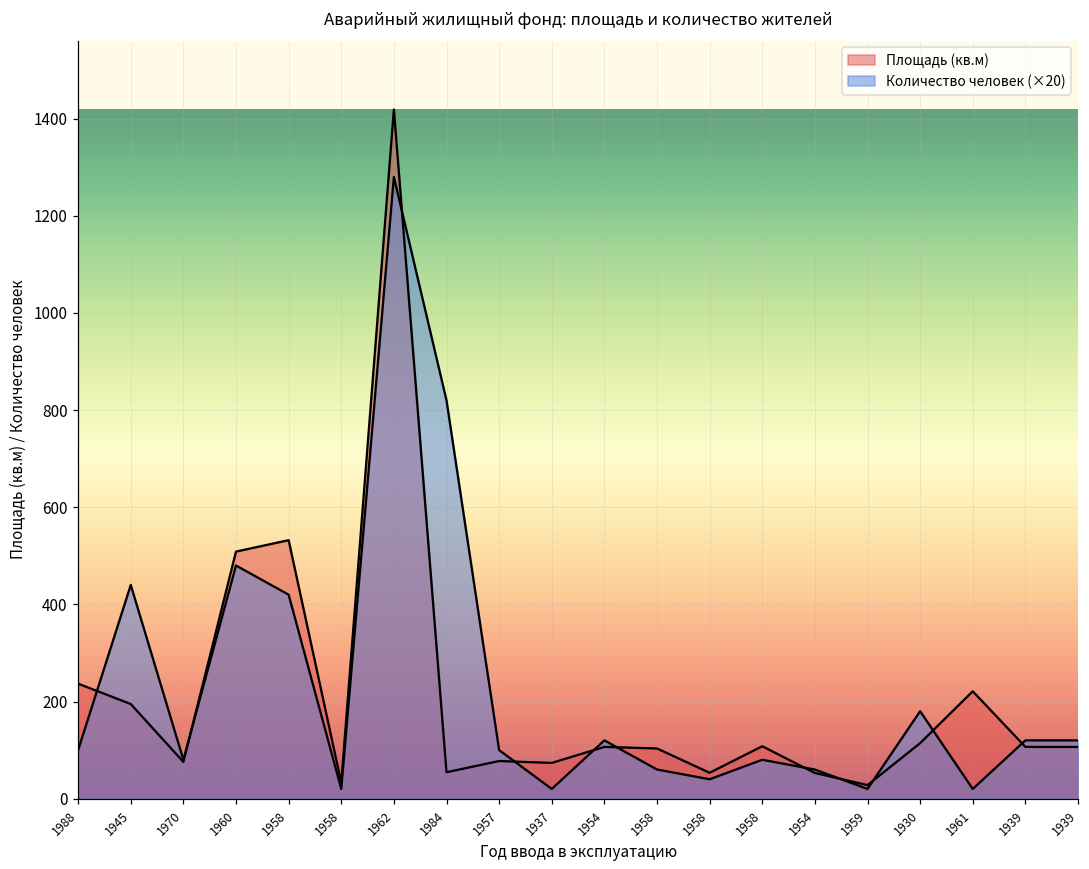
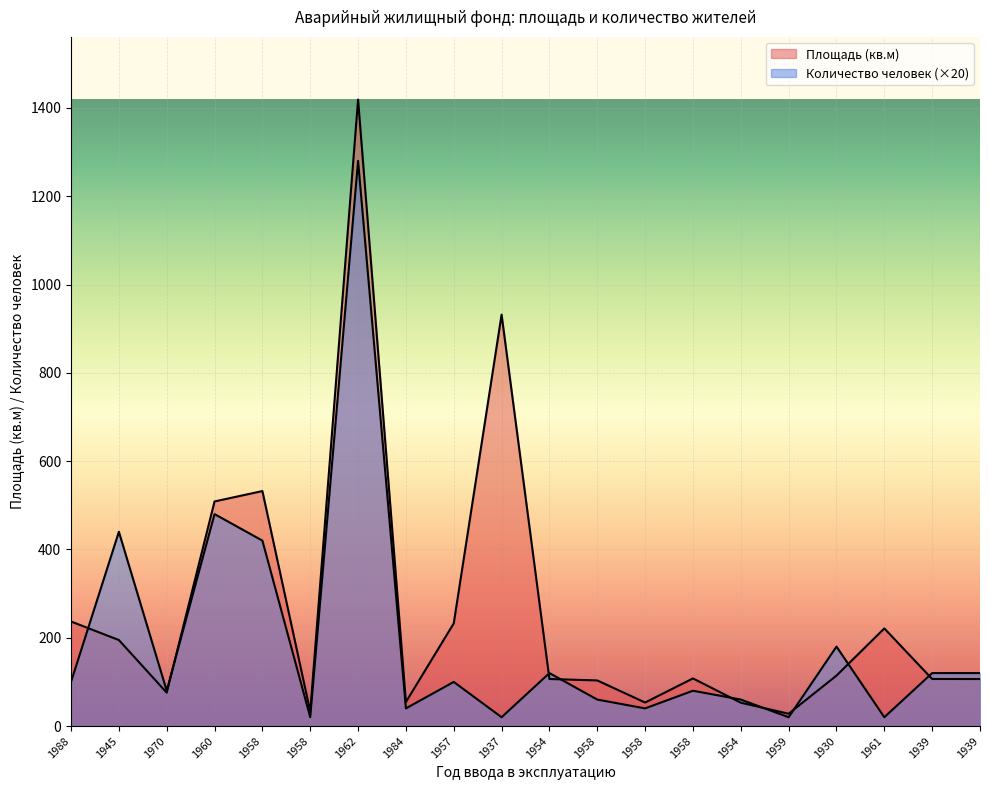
Количество человек (×20), 1984: 820 -> 40
Площадь (кв.м), 1957: 80 -> 230
Площадь (кв.м), 1937: 70 -> 930
